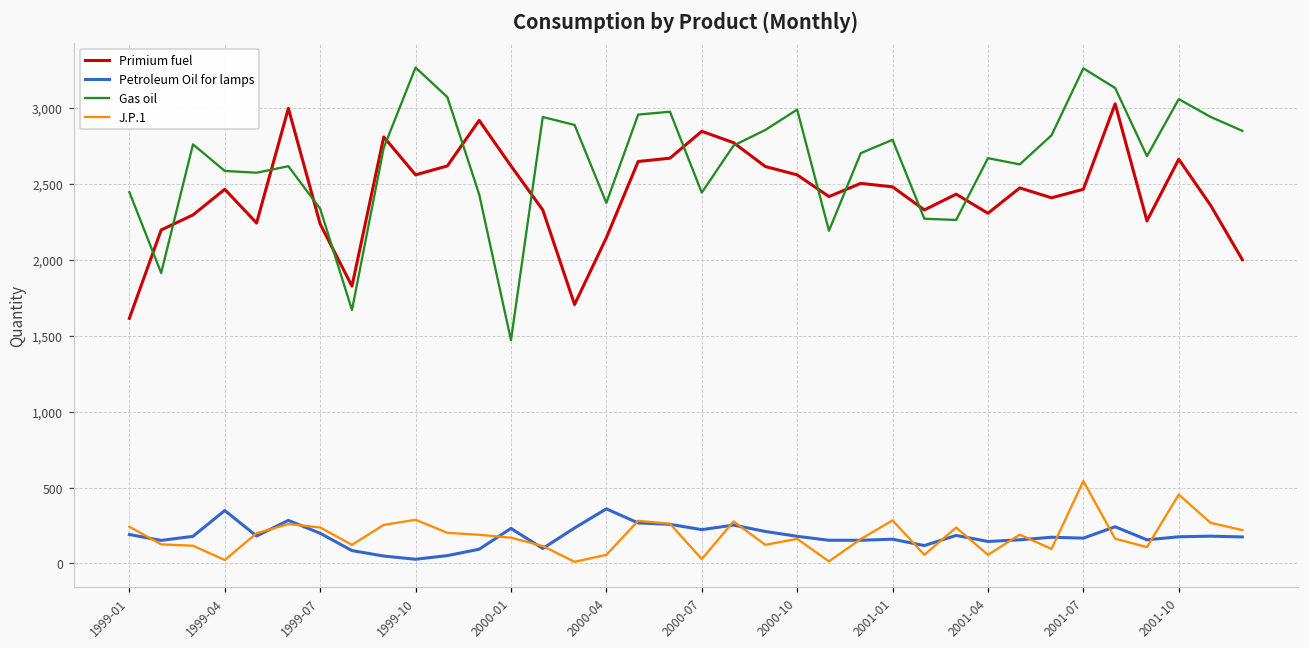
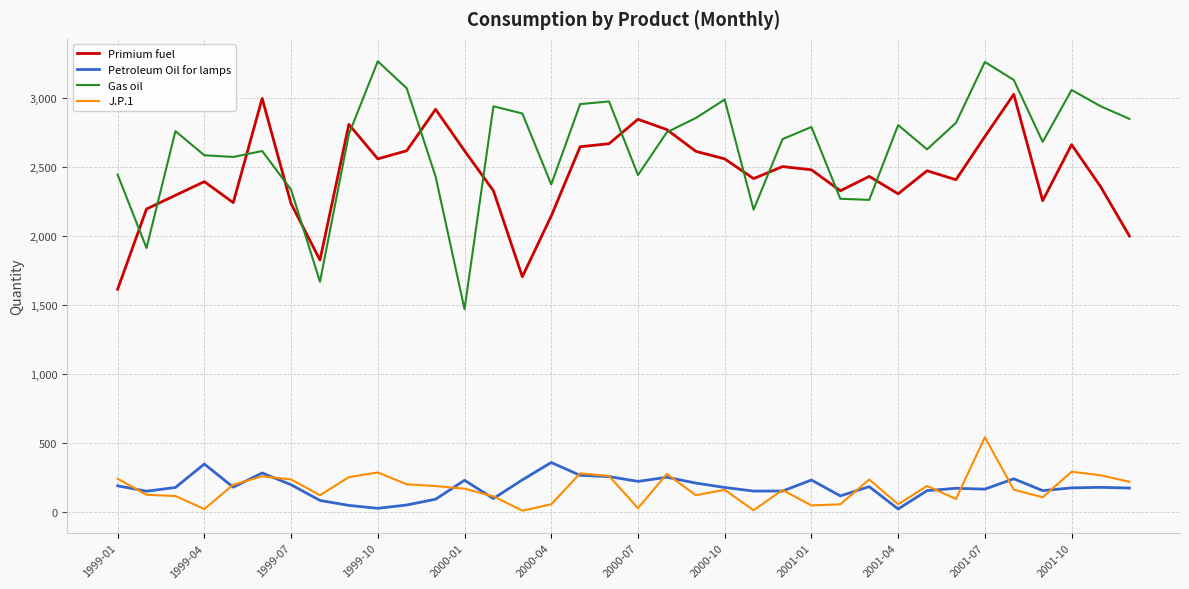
Primium fuel, 1999-04: 2,470 -> 2,400
Petroleum Oil for lamps, 2001-01: 160 -> 230
J.P.1, 2001-01: 280 -> 50
Petroleum Oil for lamps, 2001-04: 150 -> 20
Gas oil, 2001-04: 2,670 -> 2,810
Primium fuel, 2001-07: 2,470 -> 2,720
J.P.1, 2001-10: 450 -> 290
